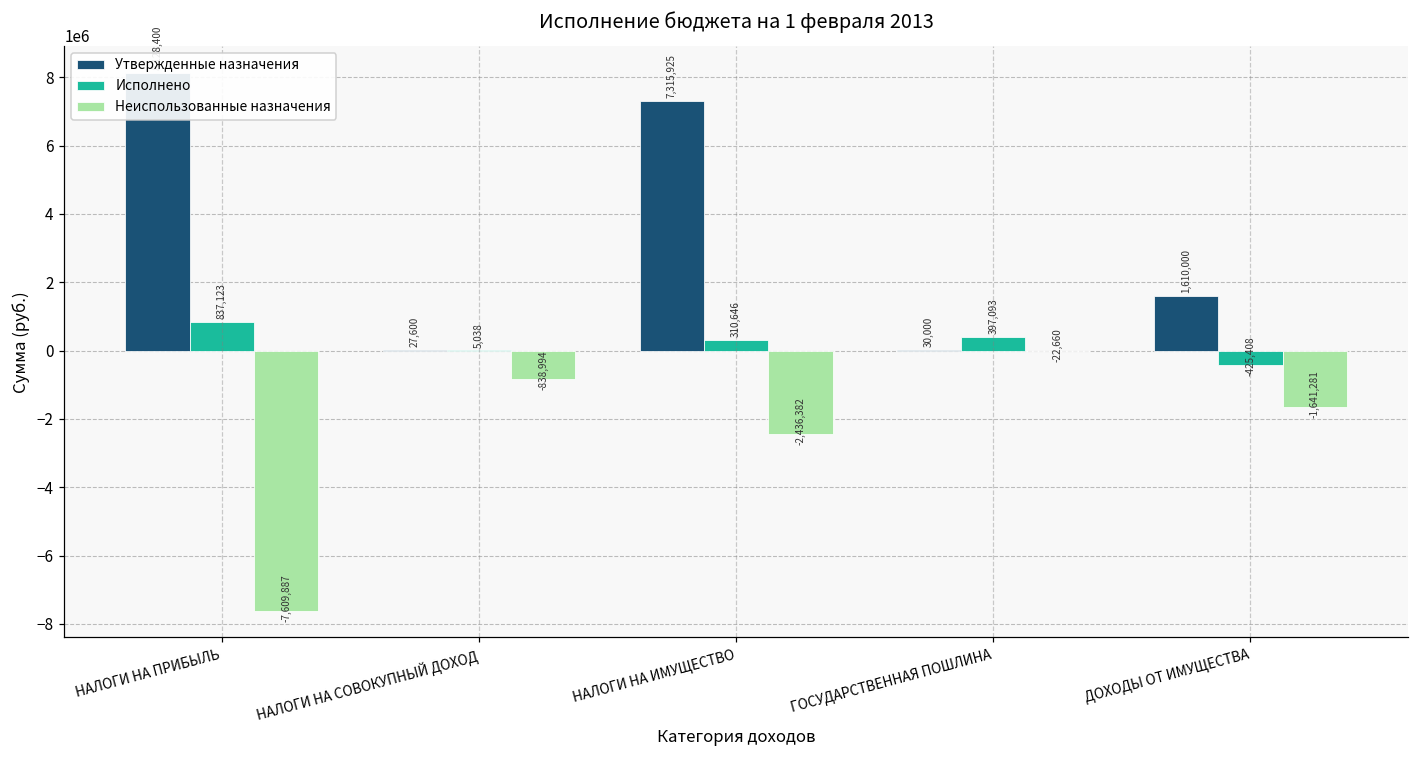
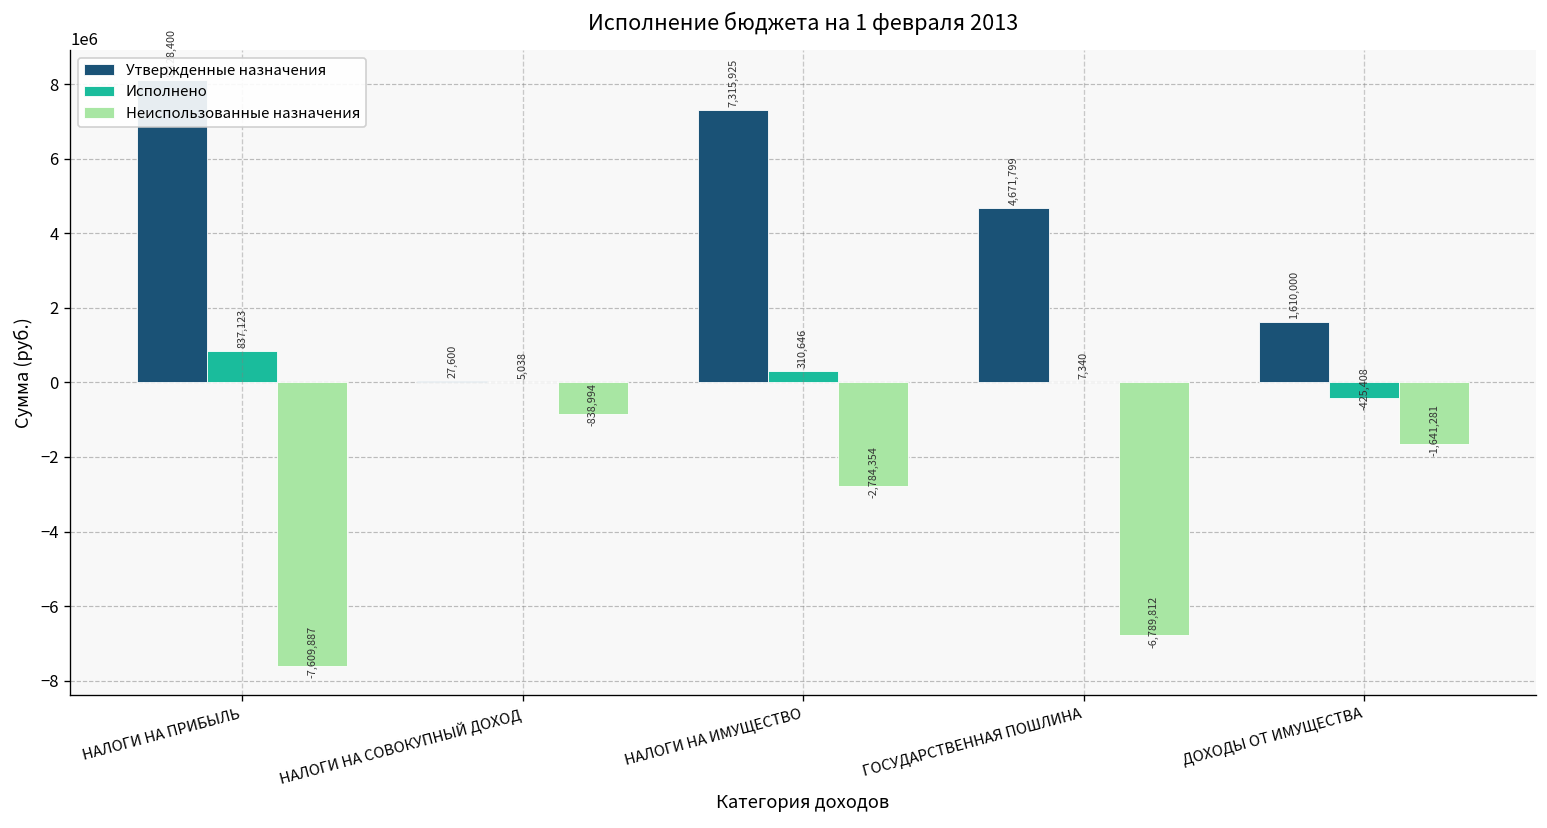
Неиспользованные назначения, НАЛОГИ НА ИМУЩЕСТВО: -2,436,382 -> -2,784,354
Утвержденные назначения, ГОСУДАРСТВЕННАЯ ПОШЛИНА: 30,000 -> 4,671,799
Исполнено, ГОСУДАРСТВЕННАЯ ПОШЛИНА: 397,093 -> 7,340
Неиспользованные назначения, ГОСУДАРСТВЕННАЯ ПОШЛИНА: -22,660 -> -6,789,812
